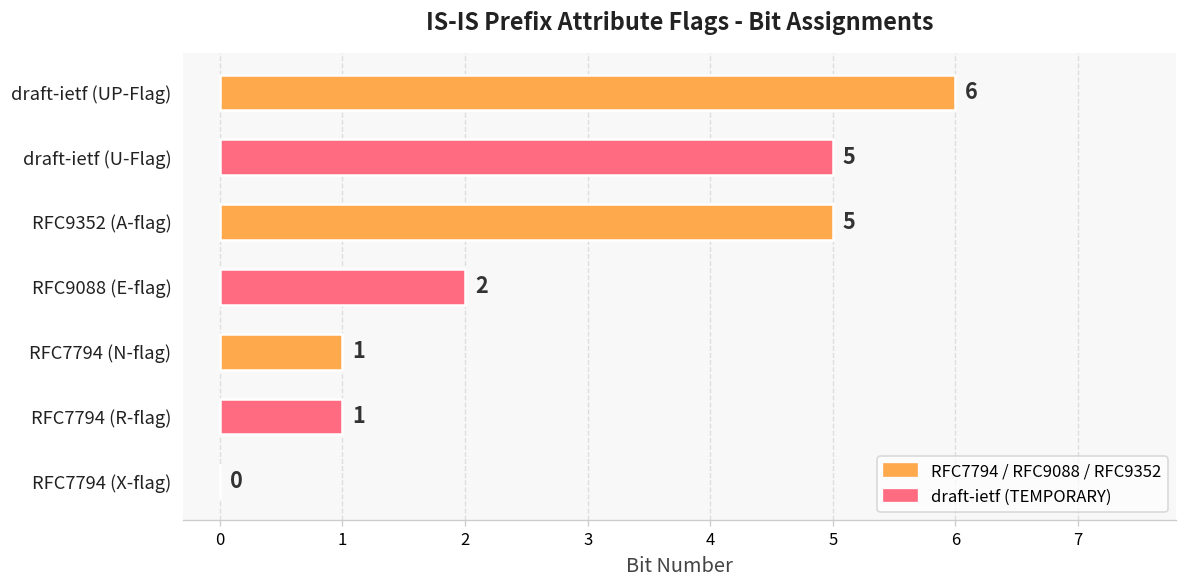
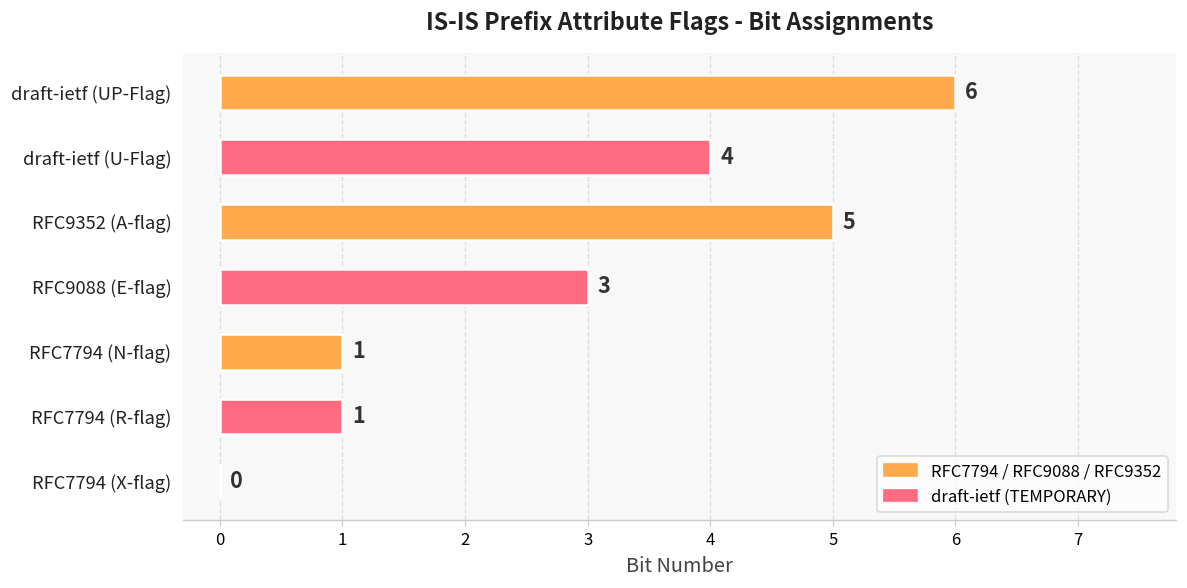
draft-ietf (U-Flag): 5 -> 4
RFC9088 (E-flag): 2 -> 3
